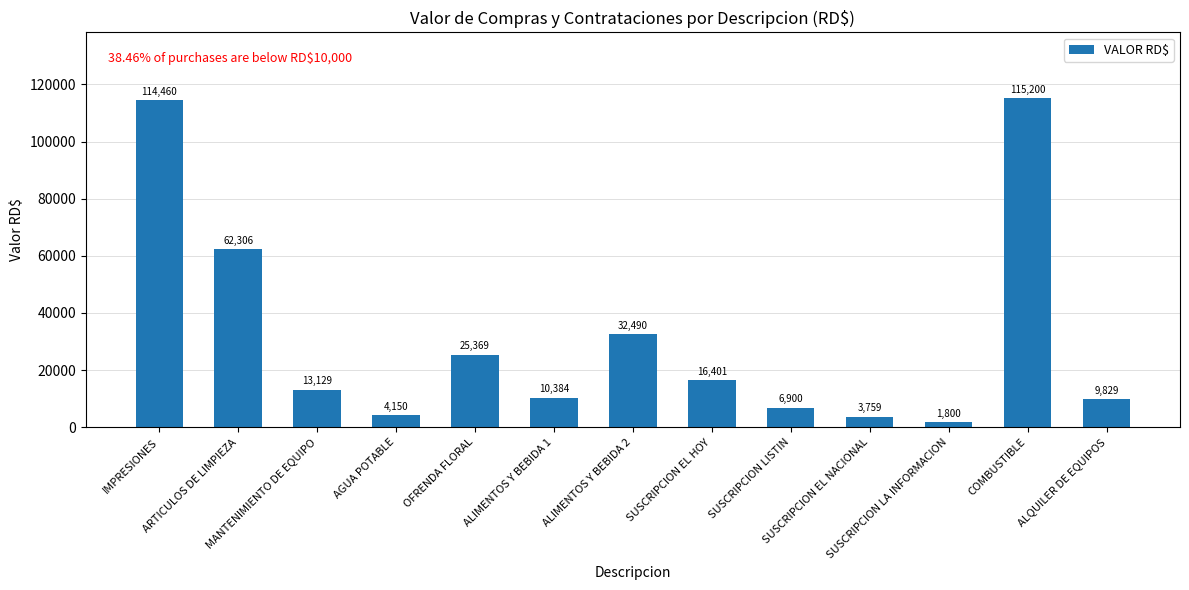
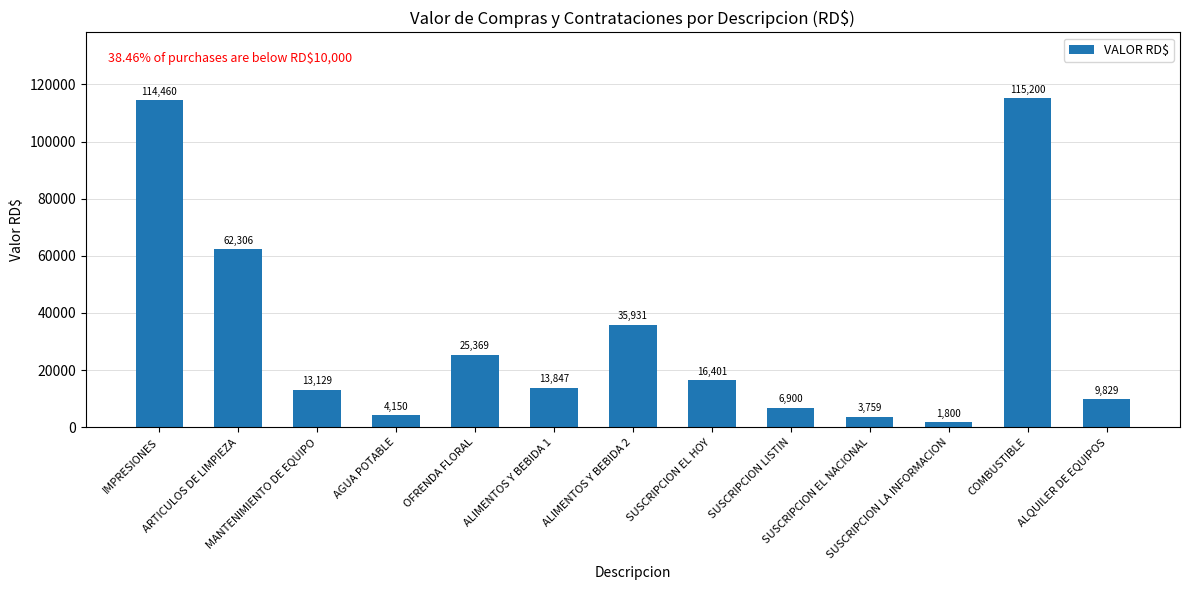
ALIMENTOS Y BEBIDA 1: 10,384 -> 13,847
ALIMENTOS Y BEBIDA 2: 32,490 -> 35,931
